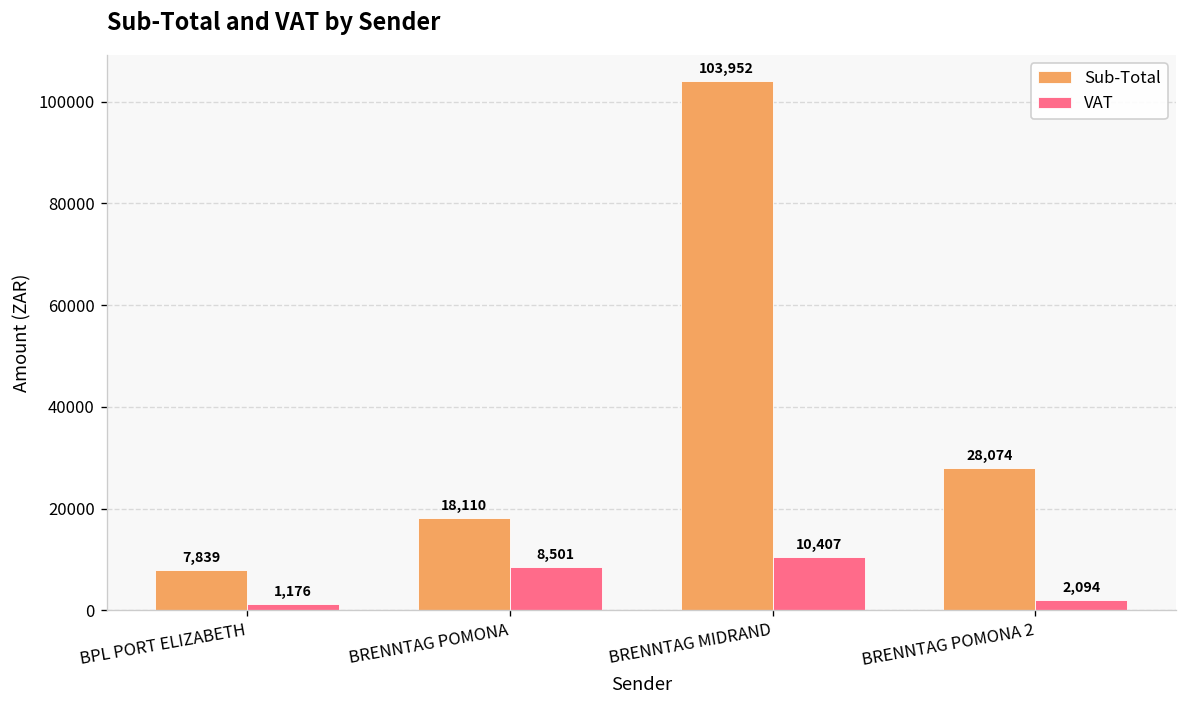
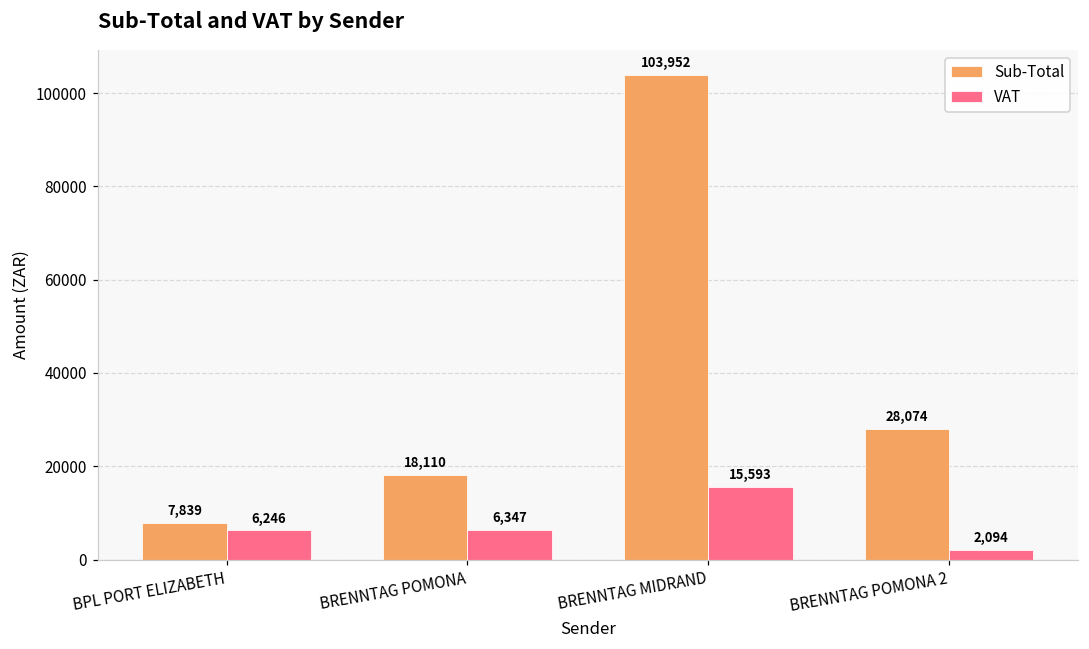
VAT, BPL PORT ELIZABETH: 1,176 -> 6,246
VAT, BRENNTAG POMONA: 8,501 -> 6,347
VAT, BRENNTAG MIDRAND: 10,407 -> 15,593
